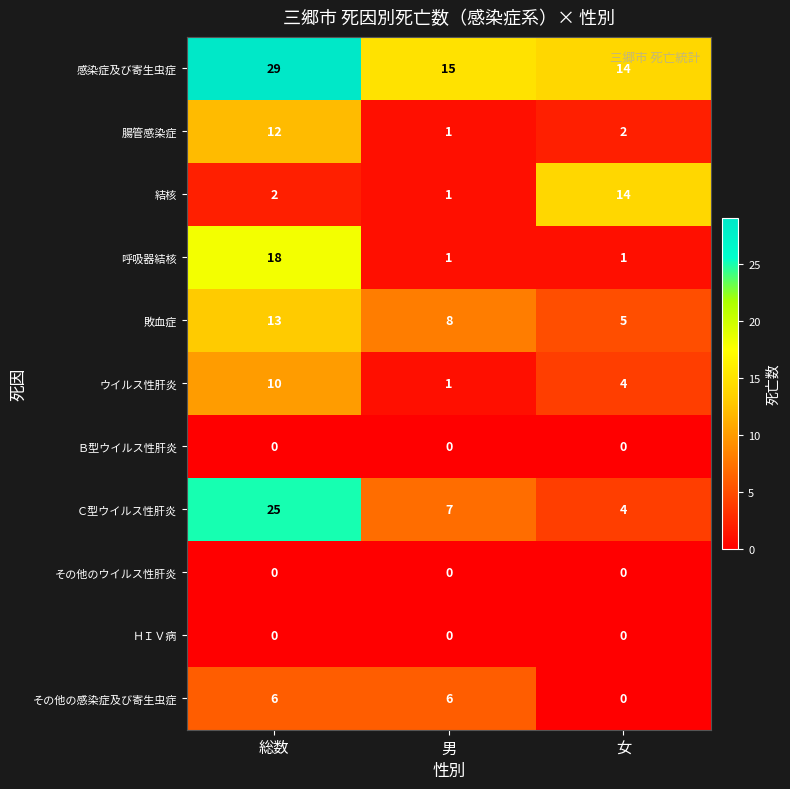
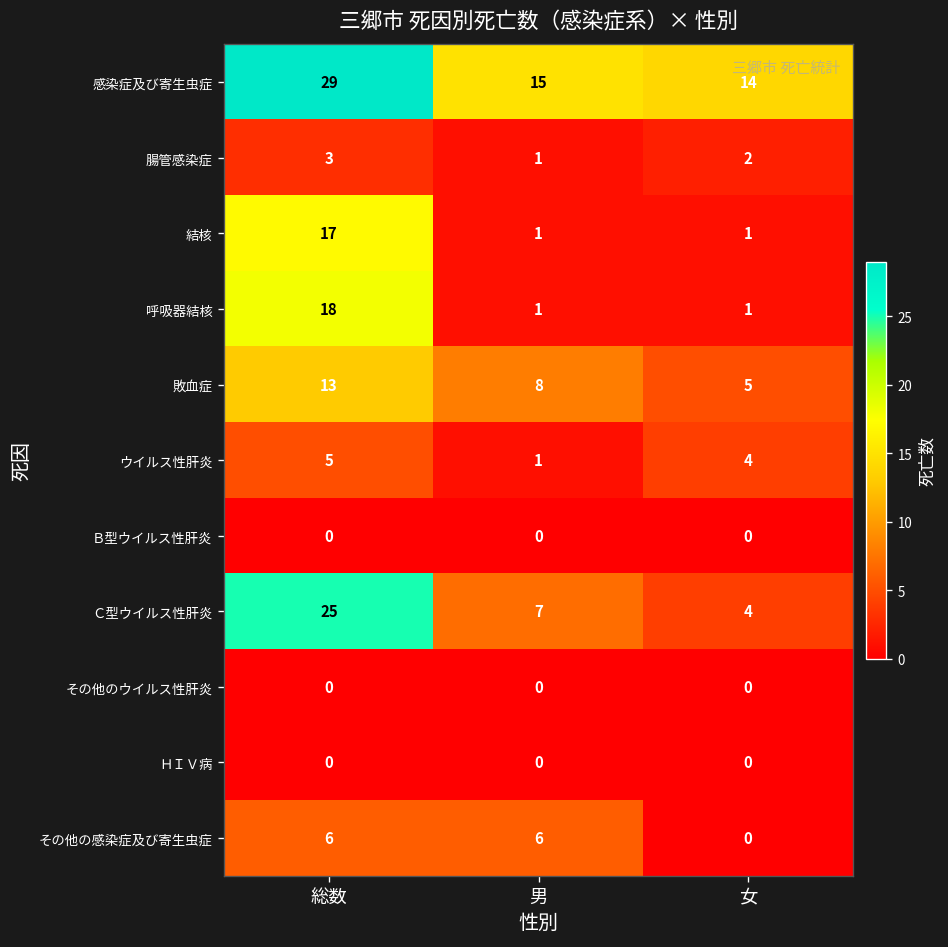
腸管感染症, 総数: 12 -> 3
結核, 総数: 2 -> 17
結核, 女: 14 -> 1
ウイルス性肝炎, 総数: 10 -> 5
